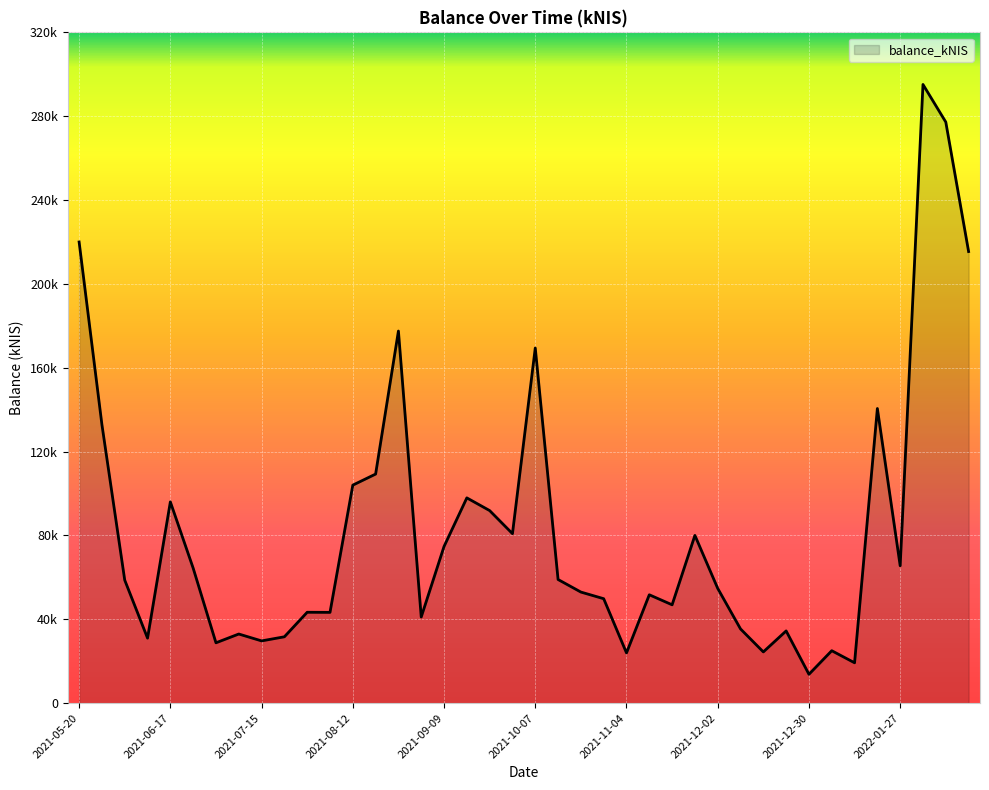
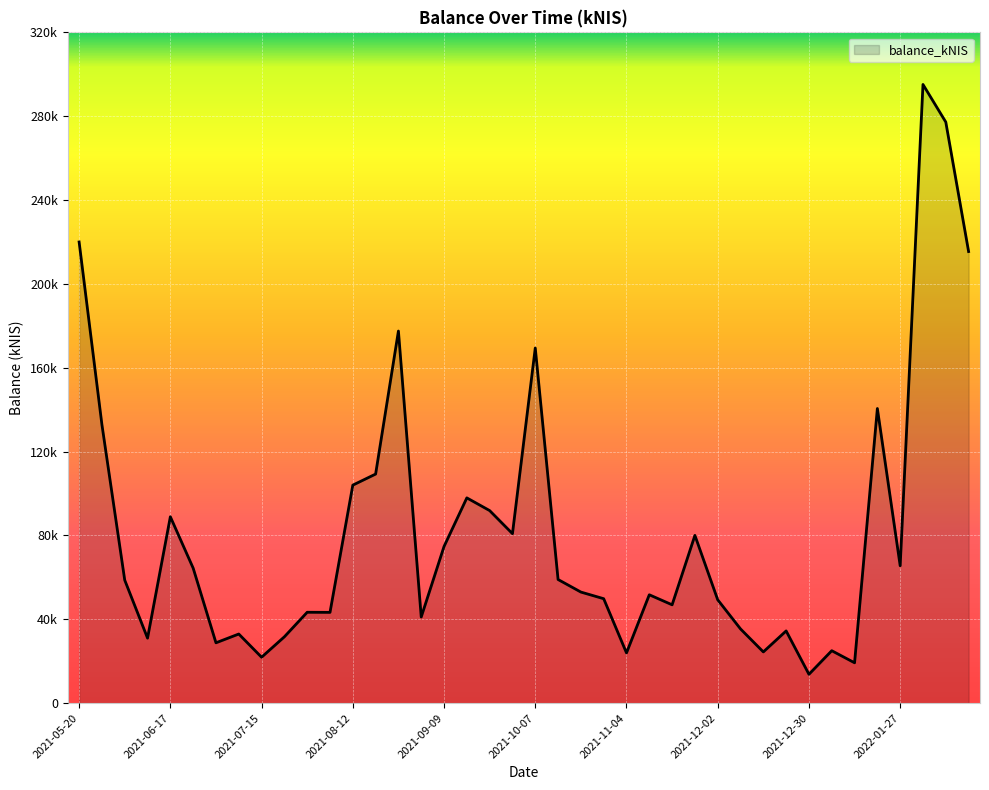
2021-06-17: 96000 -> 89000
2021-07-15: 30000 -> 22000
2021-12-02: 55000 -> 49000
